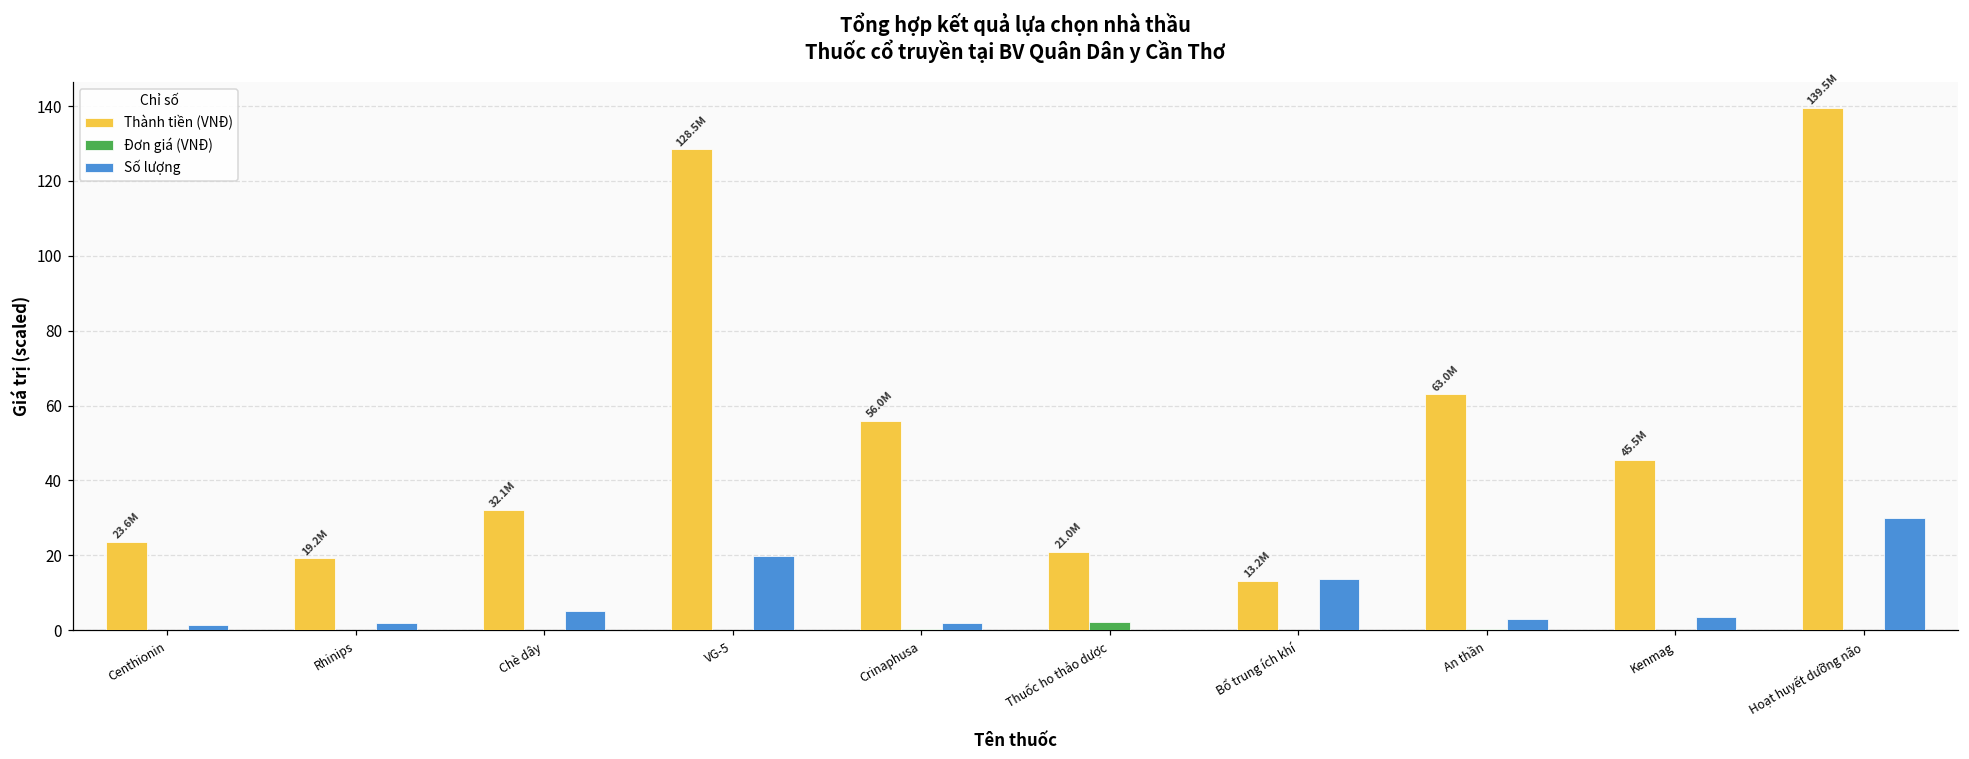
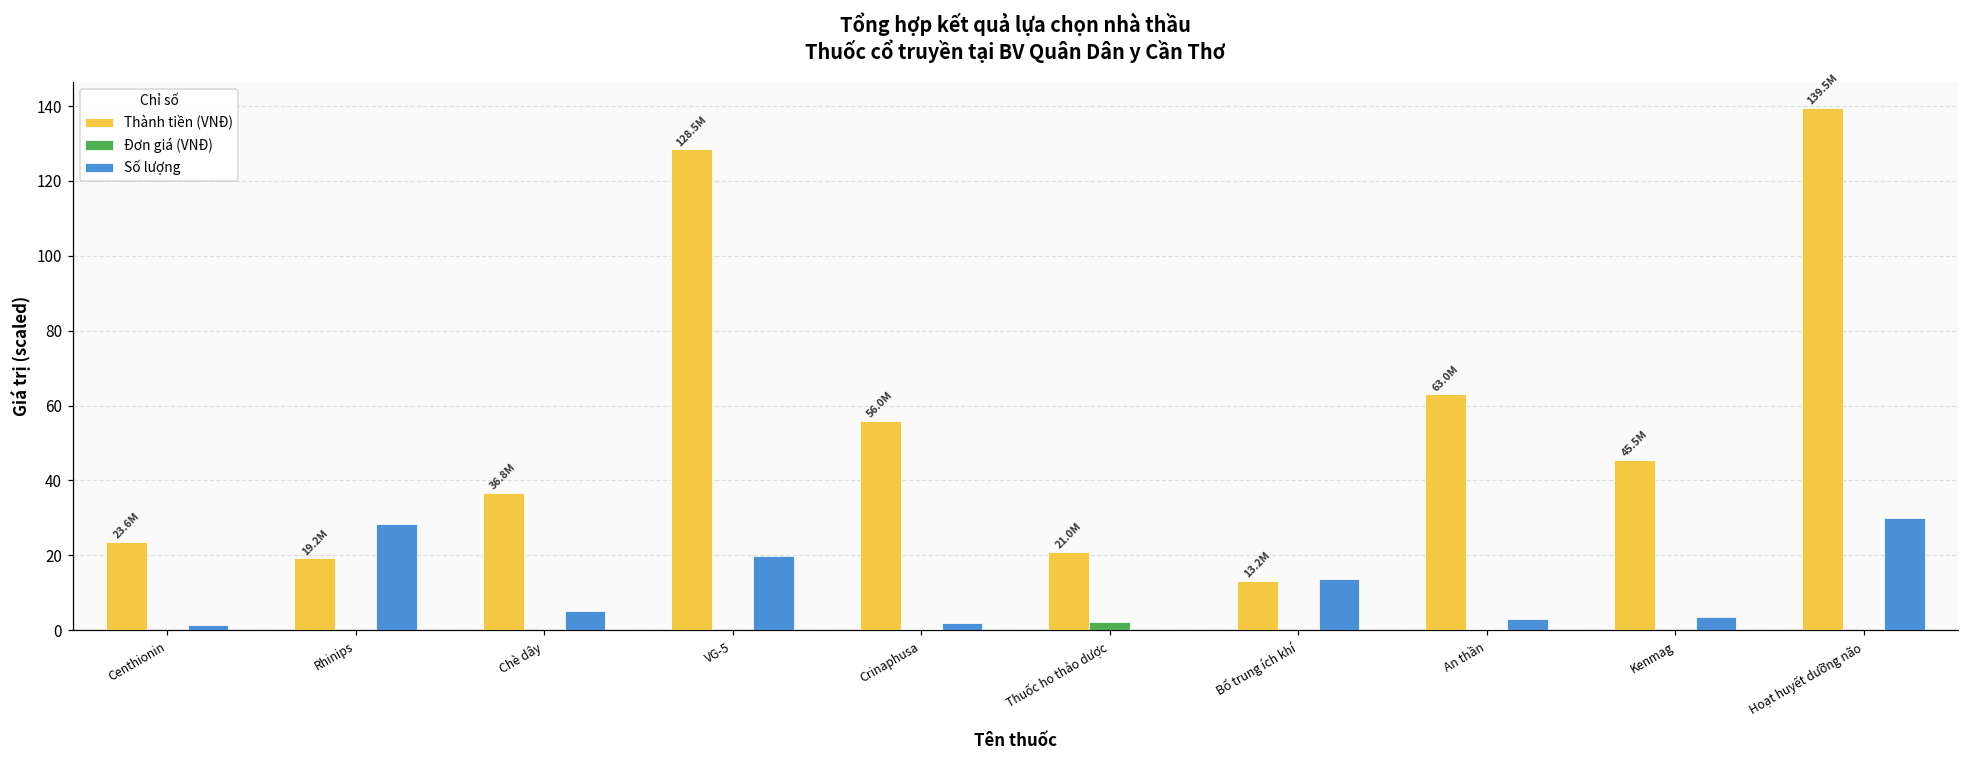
Số lượng, Rhinips: 2 -> 28
Thành tiền (VNĐ), Chè dây: 32.1M -> 36.8M
